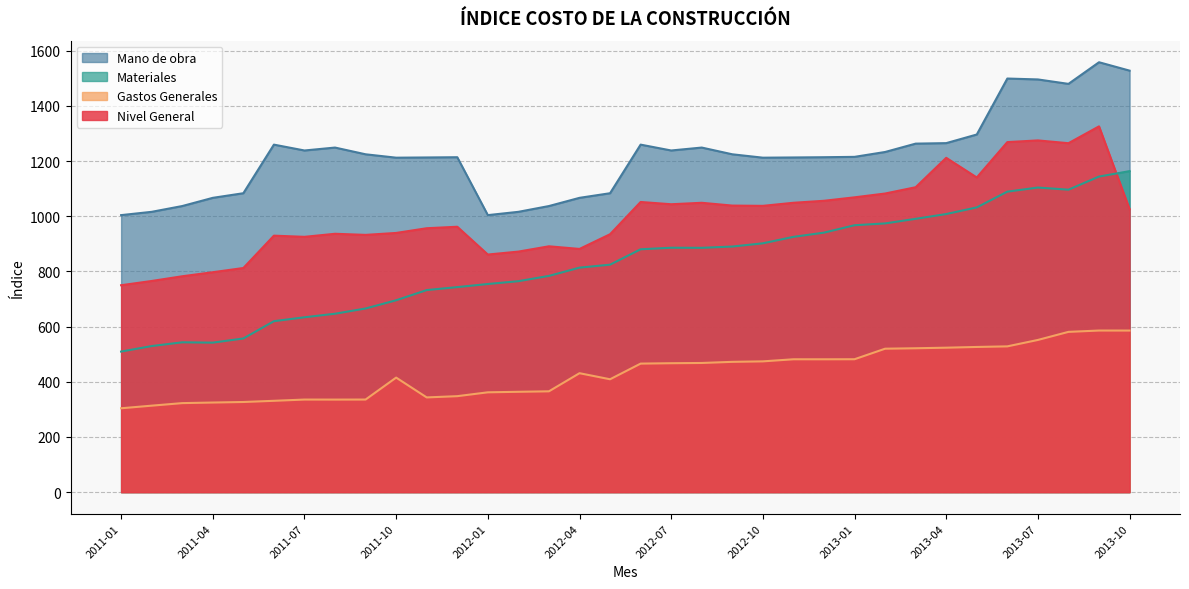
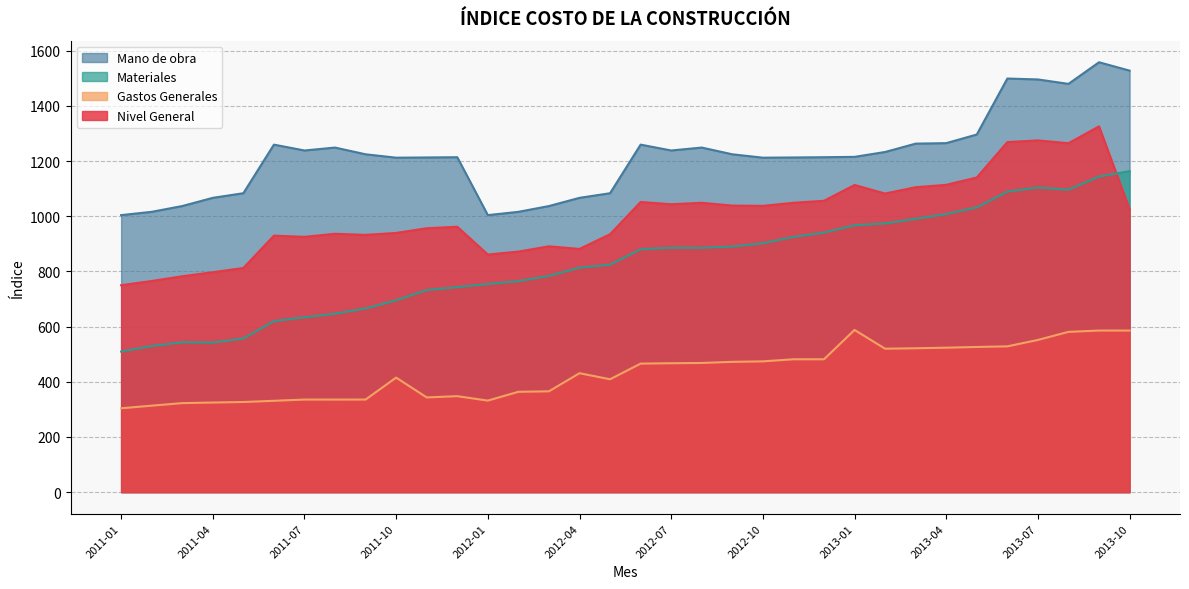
Gastos Generales, 2012-01: 360 -> 330
Gastos Generales, 2013-01: 480 -> 590
Nivel General, 2013-01: 1070 -> 1110
Nivel General, 2013-04: 1210 -> 1110
